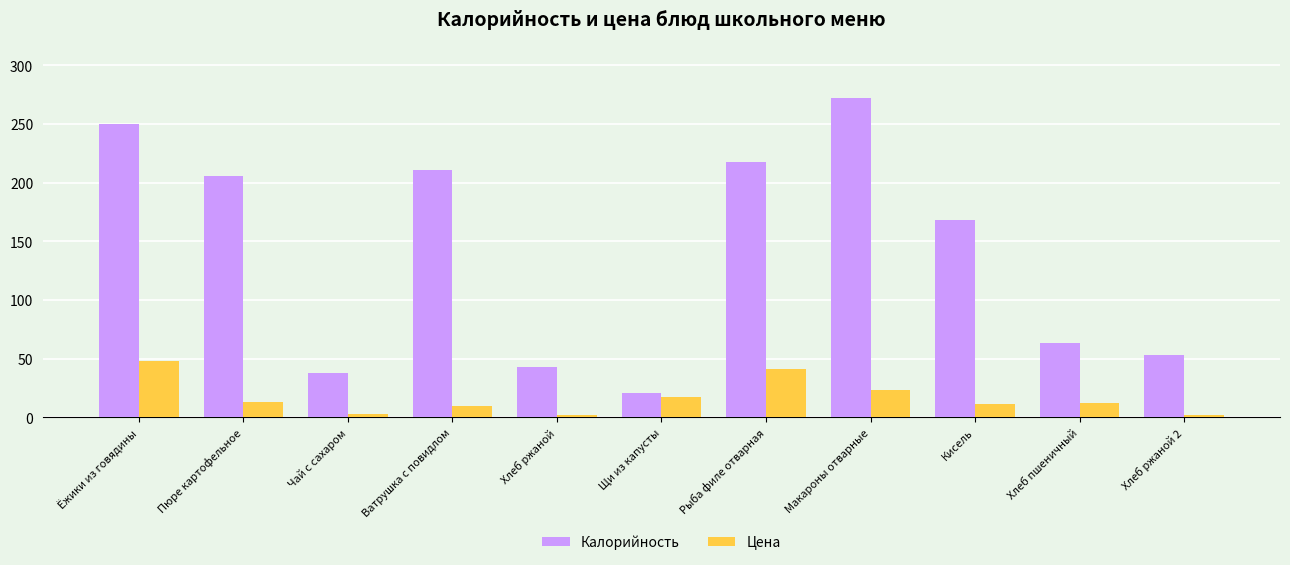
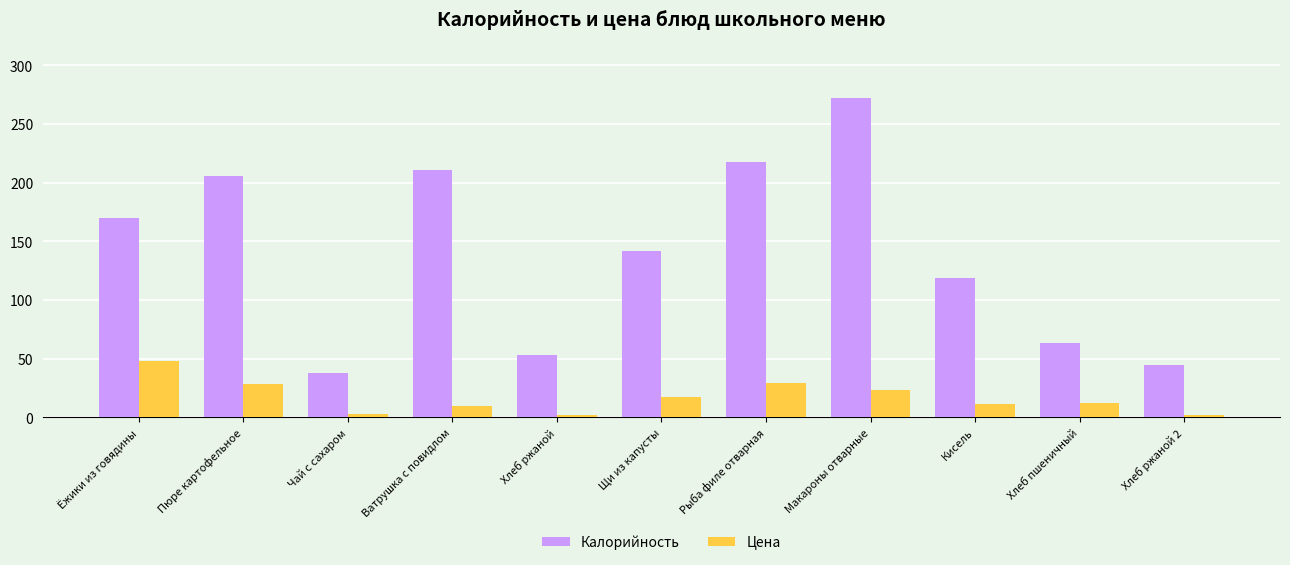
Калорийность, Ёжики из говядины: 250 -> 170
Цена, Пюре картофельное: 13 -> 29
Калорийность, Хлеб ржаной: 43 -> 53
Калорийность, Щи из капусты: 21 -> 142
Цена, Рыба филе отварная: 41 -> 29
Калорийность, Кисель: 168 -> 119
Калорийность, Хлеб ржаной 2: 53 -> 45
